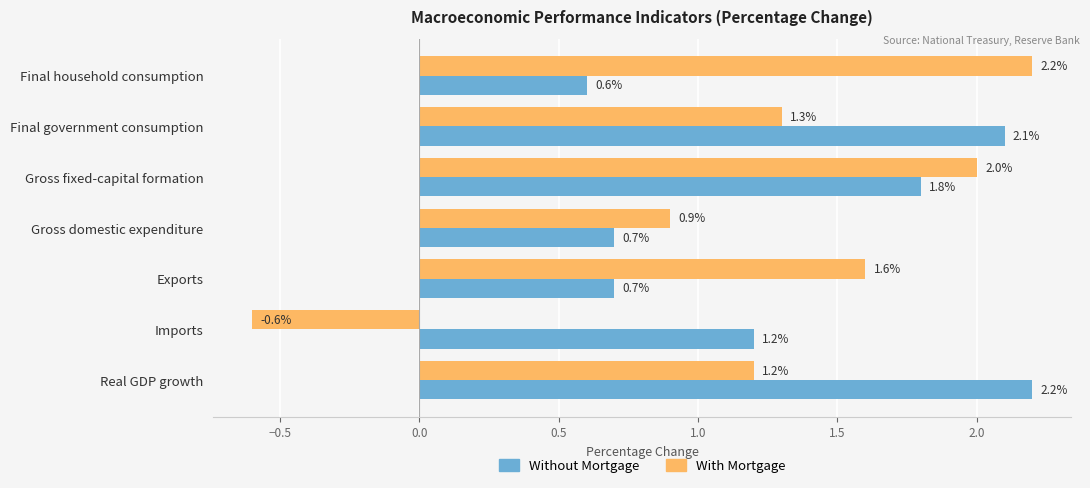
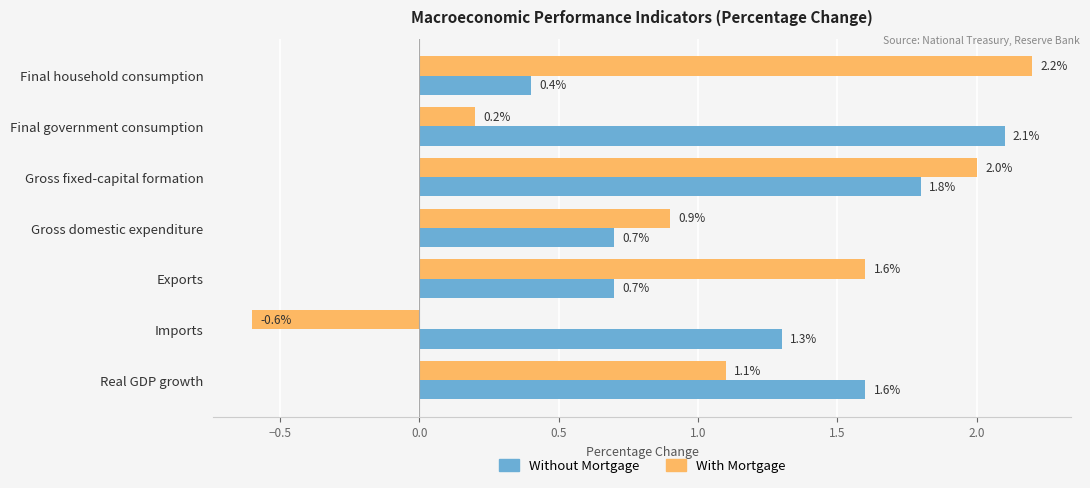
Without Mortgage, Final household consumption: 0.6% -> 0.4%
With Mortgage, Final government consumption: 1.3% -> 0.2%
Without Mortgage, Imports: 1.2% -> 1.3%
With Mortgage, Real GDP growth: 1.2% -> 1.1%
Without Mortgage, Real GDP growth: 2.2% -> 1.6%
